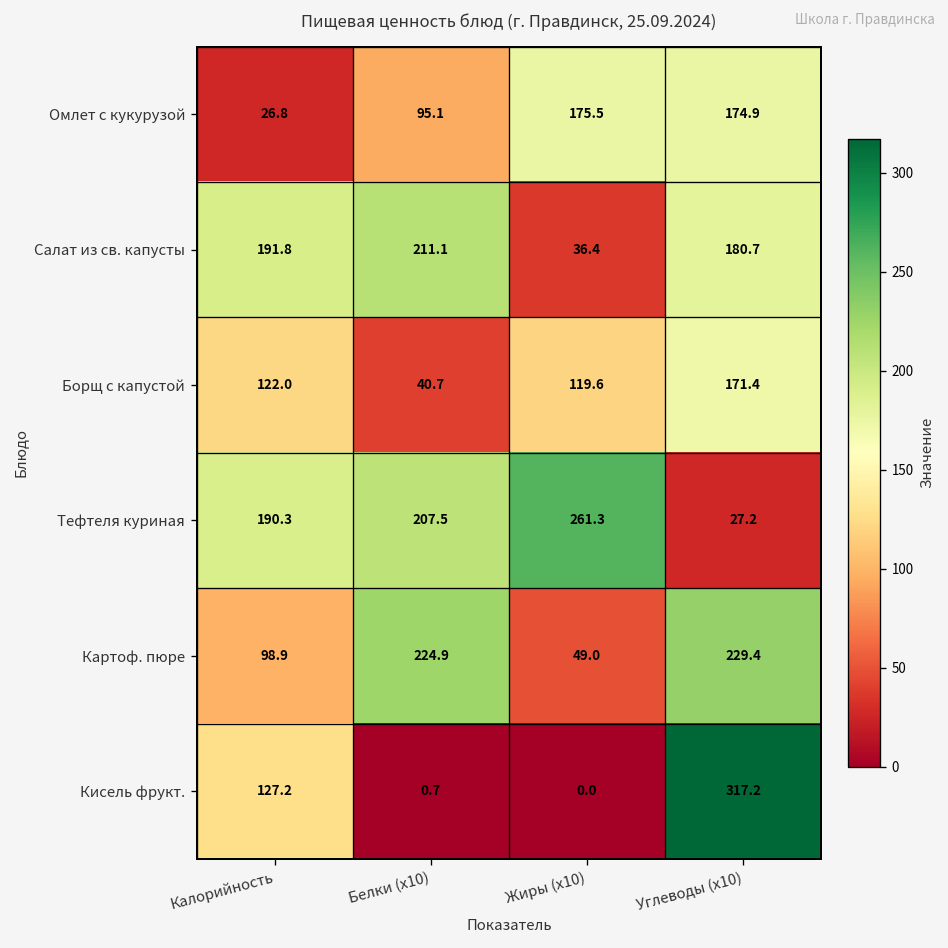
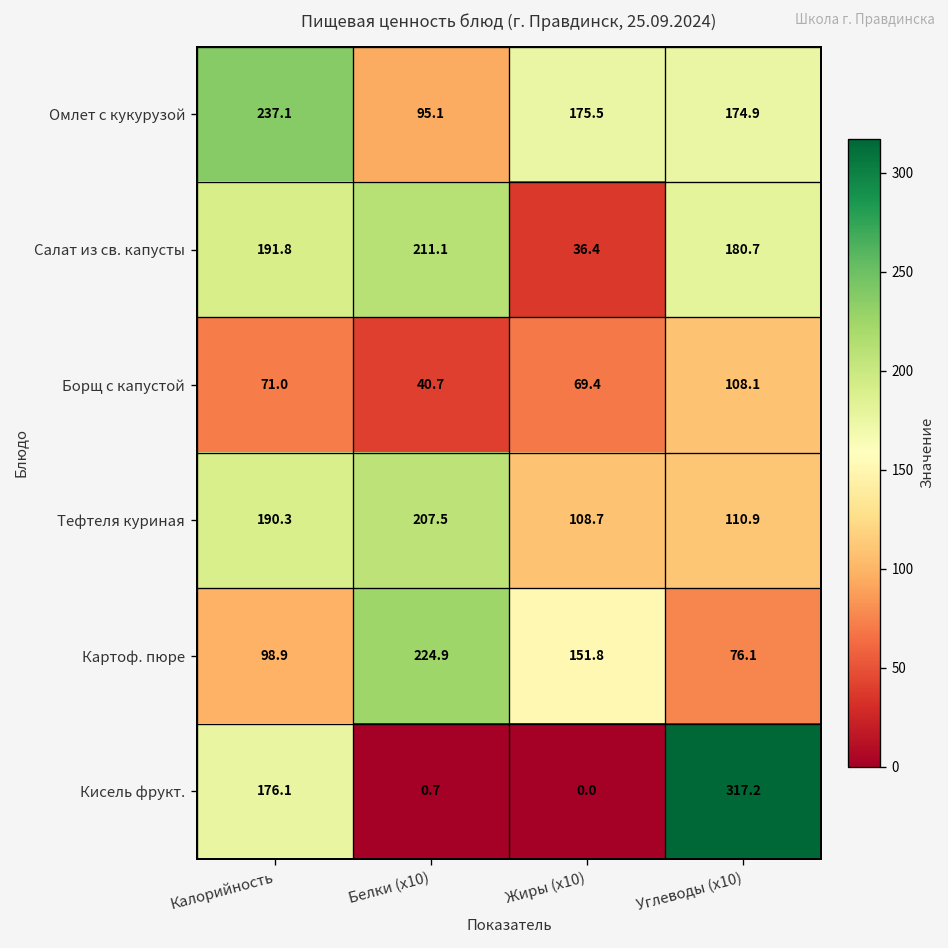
Омлет с кукурузой, Калорийность: 26.8 -> 237.1
Борщ с капустой, Калорийность: 122.0 -> 71.0
Борщ с капустой, Жиры (x10): 119.6 -> 69.4
Борщ с капустой, Углеводы (x10): 171.4 -> 108.1
Тефтеля куриная, Жиры (x10): 261.3 -> 108.7
Тефтеля куриная, Углеводы (x10): 27.2 -> 110.9
Картоф. пюре, Жиры (x10): 49.0 -> 151.8
Картоф. пюре, Углеводы (x10): 229.4 -> 76.1
Кисель фрукт., Калорийность: 127.2 -> 176.1
